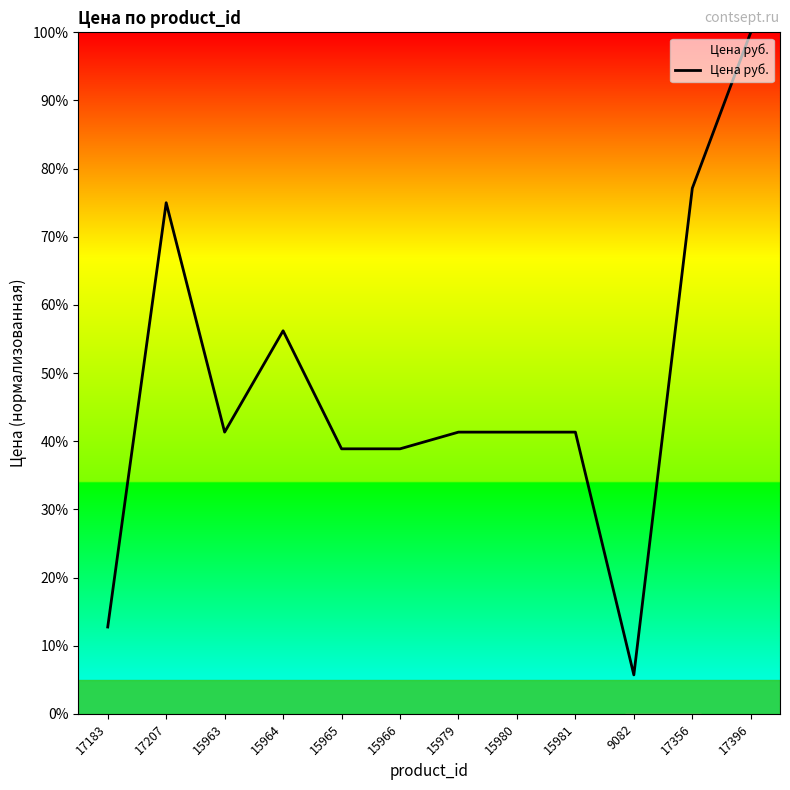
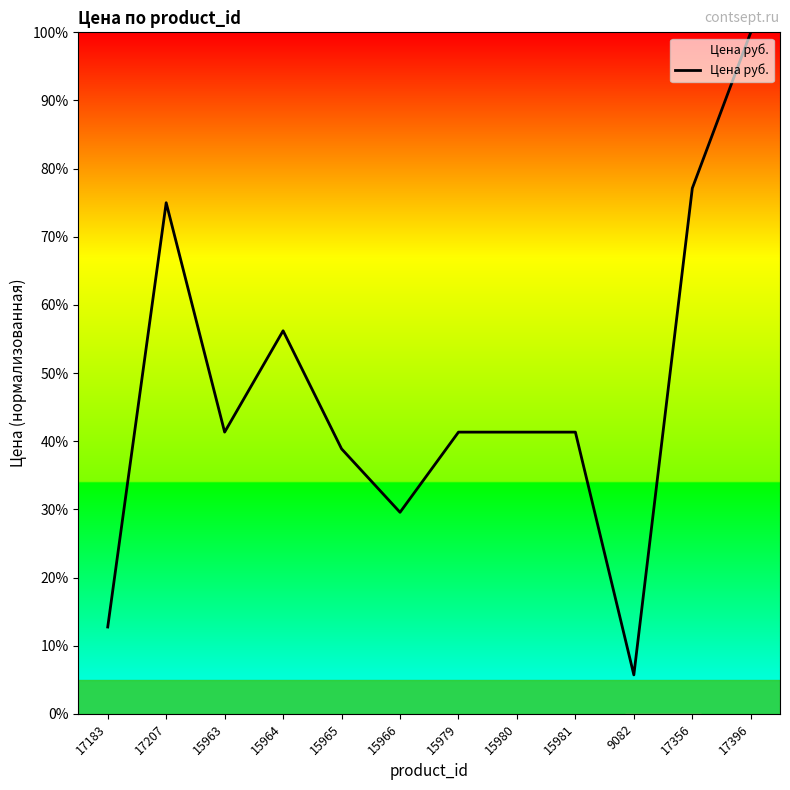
15966: 39% -> 30%
